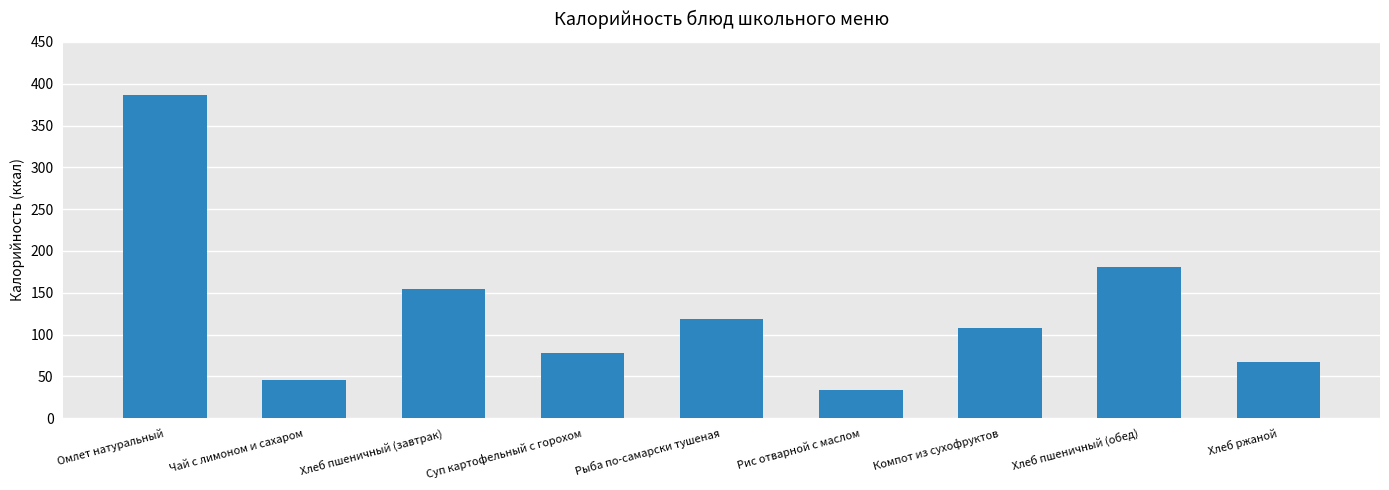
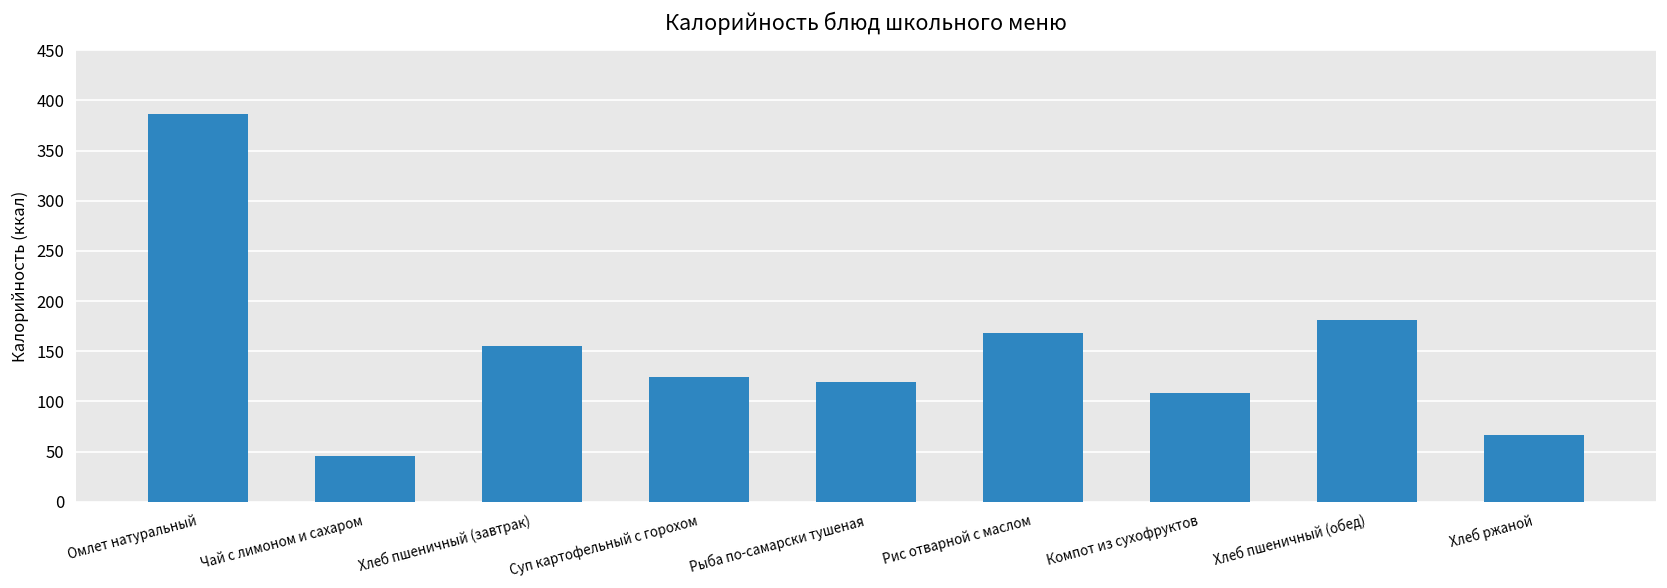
Суп картофельный с горохом: 80 -> 120
Рис отварной с маслом: 30 -> 170
